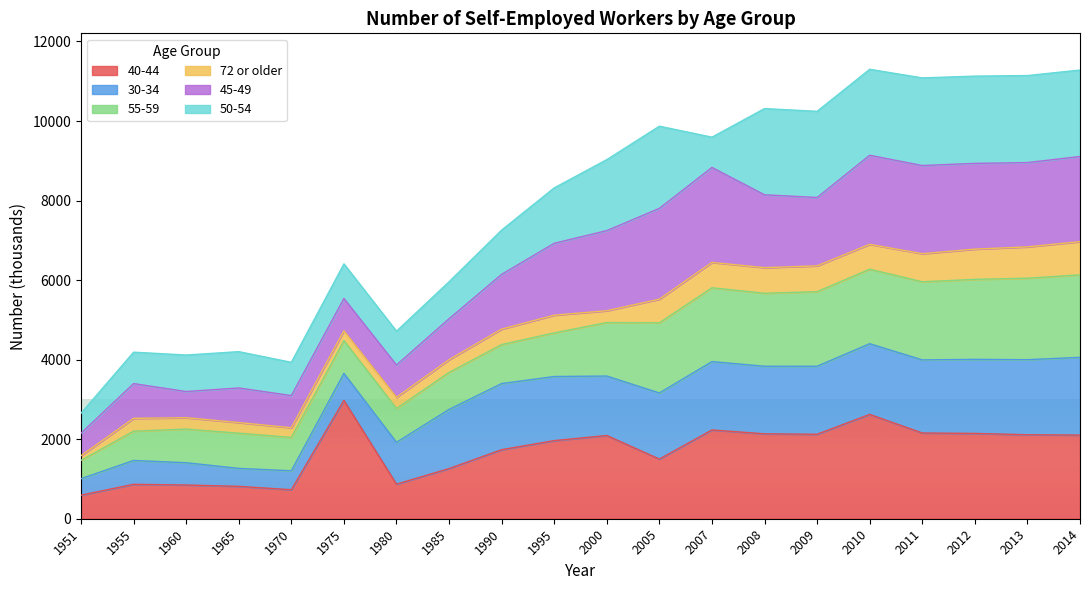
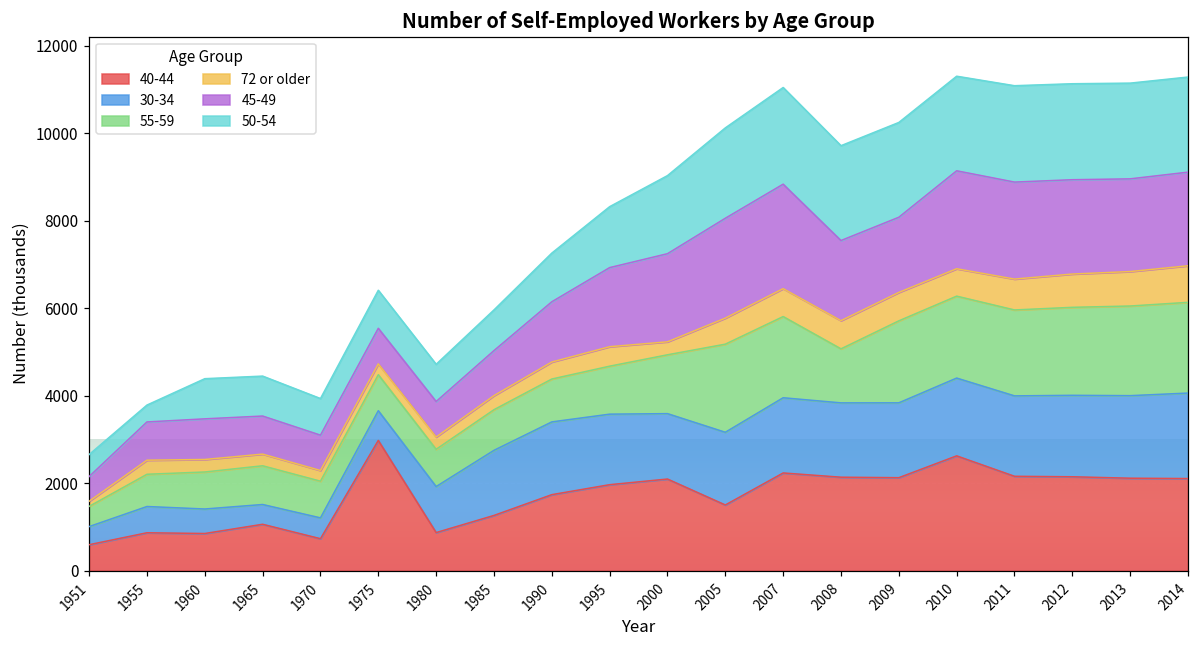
50-54, 1955: 800 -> 400
45-49, 1960: 700 -> 900
40-44, 1965: 800 -> 1100
55-59, 2005: 1800 -> 2000
50-54, 2007: 800 -> 2200
55-59, 2008: 1800 -> 1200
